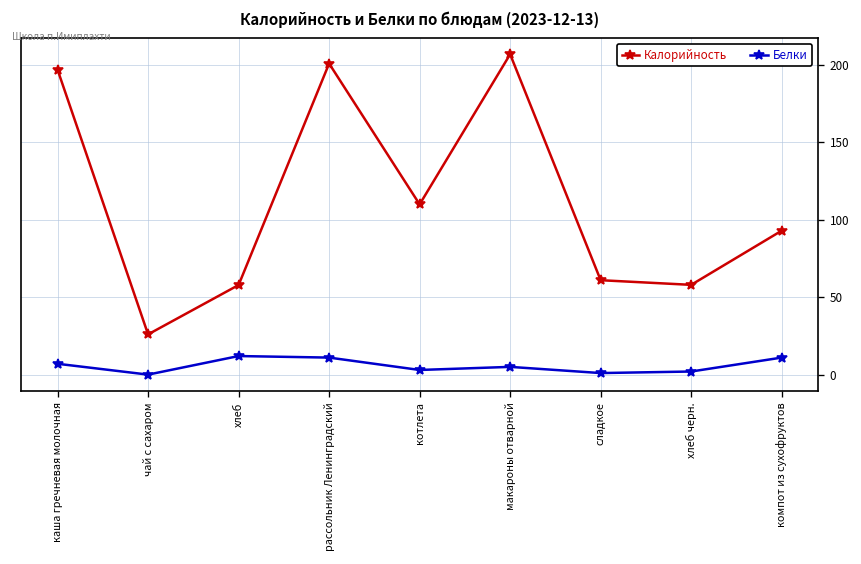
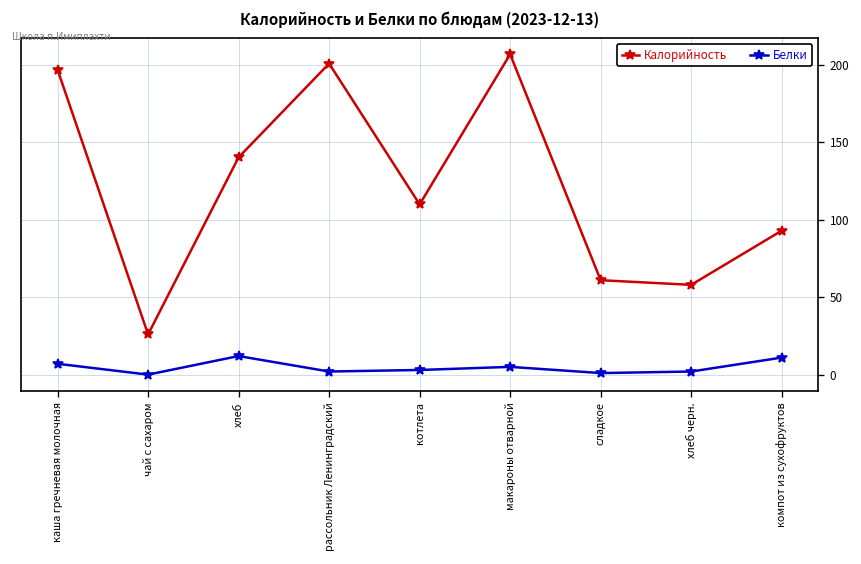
Калорийность, хлеб: 58 -> 140
Белки, рассольник Ленинградский: 11 -> 2
